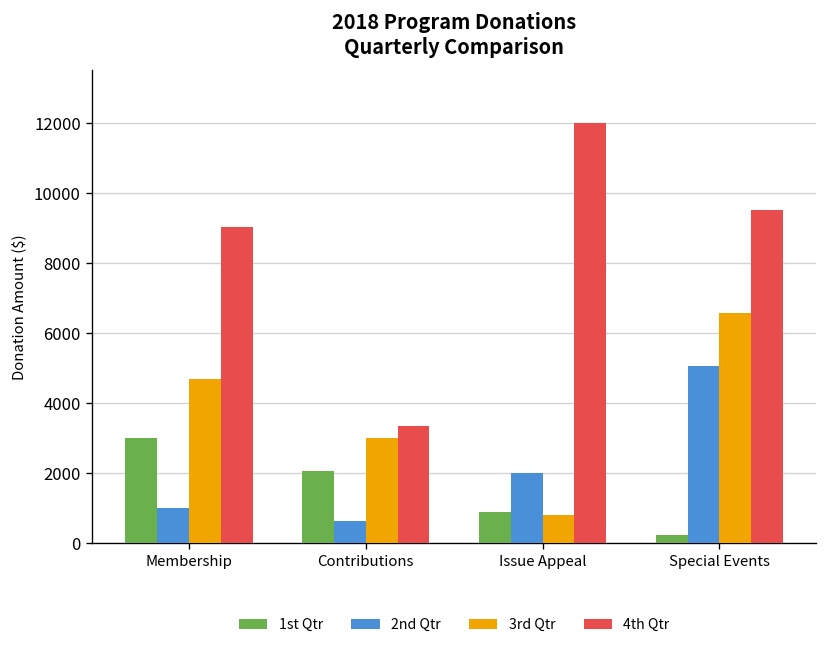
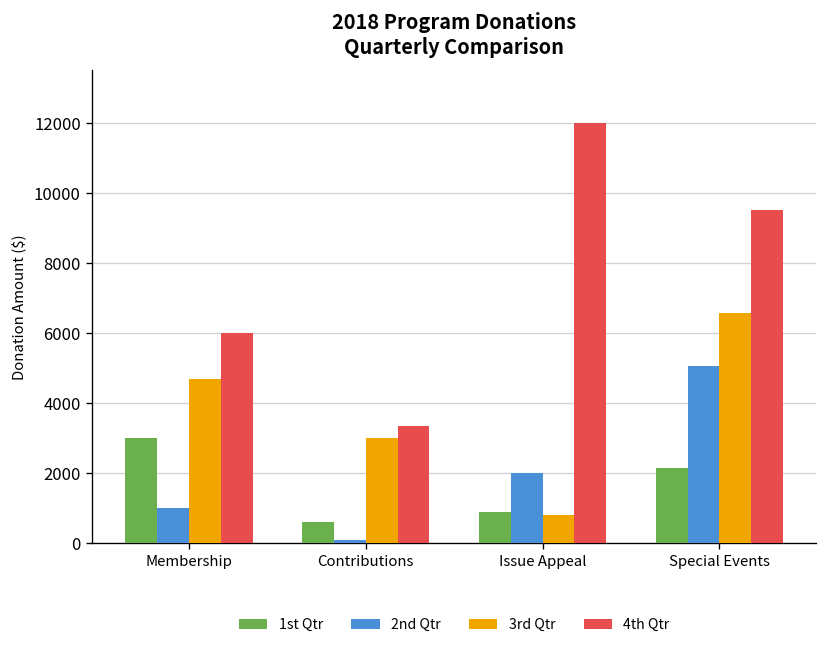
4th Qtr, Membership: 9000 -> 6000
1st Qtr, Contributions: 2100 -> 600
2nd Qtr, Contributions: 600 -> 100
1st Qtr, Special Events: 300 -> 2100
